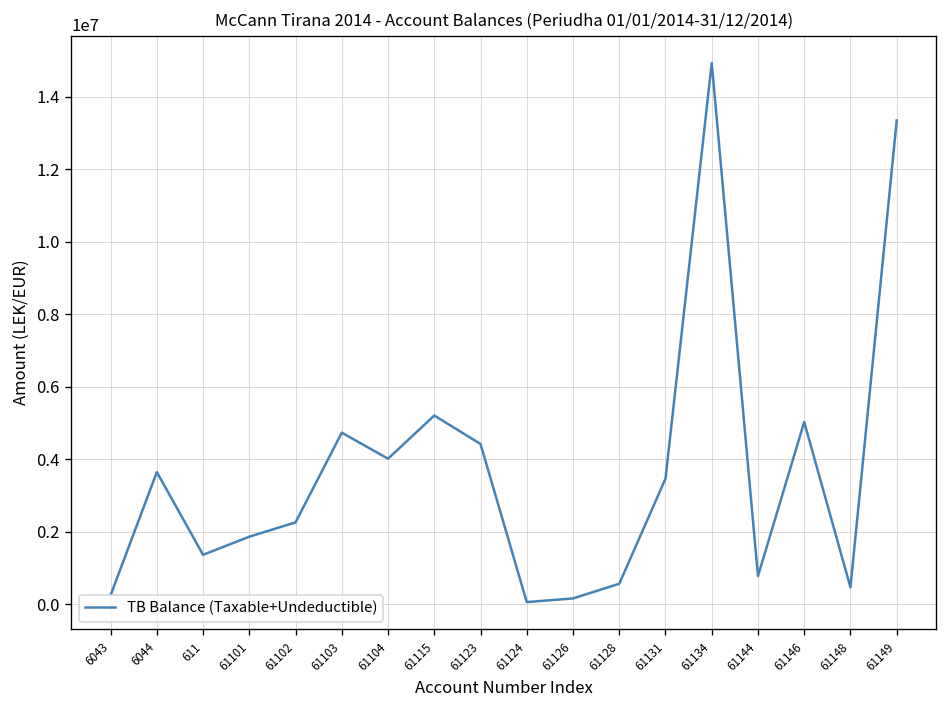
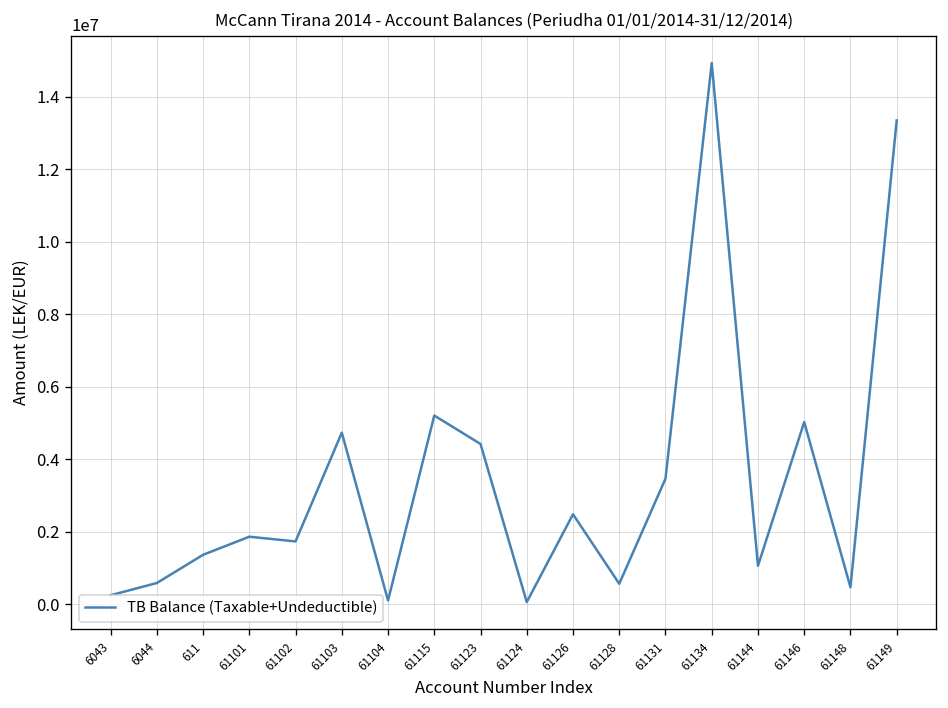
6044: 3600000 -> 600000
61102: 2300000 -> 1700000
61104: 4000000 -> 100000
61126: 200000 -> 2500000
61144: 800000 -> 1100000
